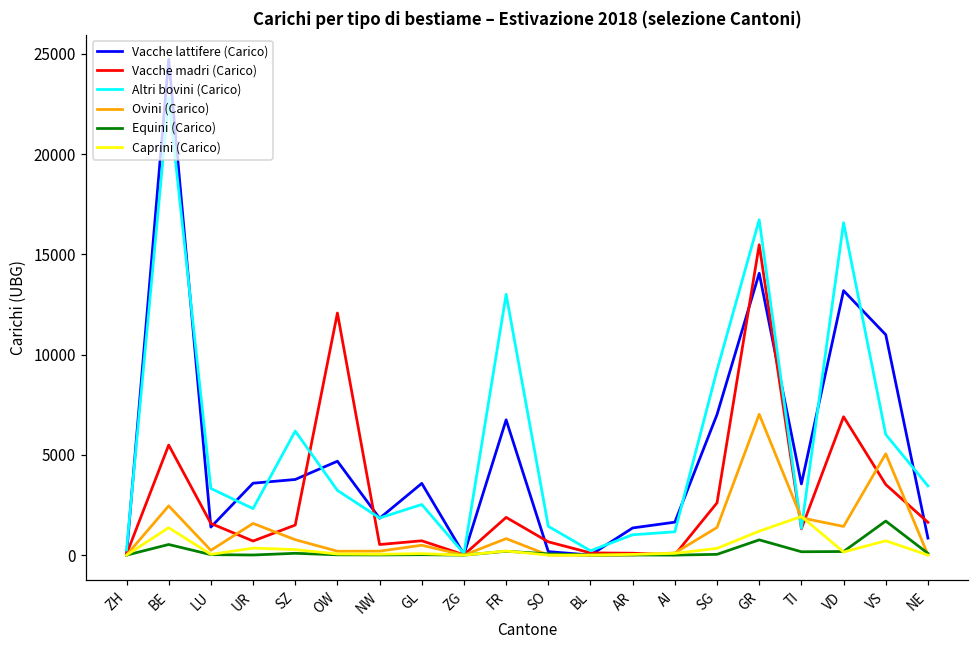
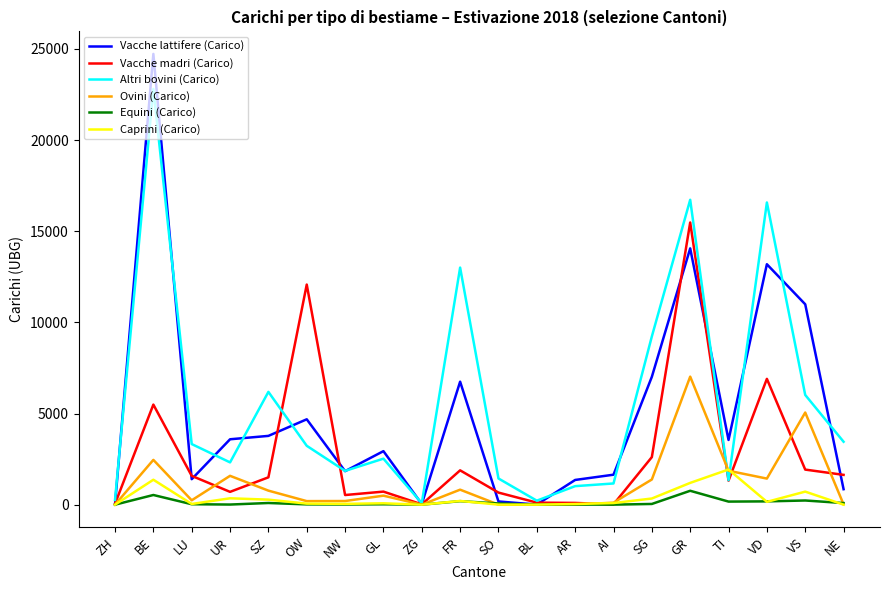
Vacche lattifere (Carico), GL: 3600 -> 2900
Vacche madri (Carico), VS: 3500 -> 1900
Equini (Carico), VS: 1700 -> 200
